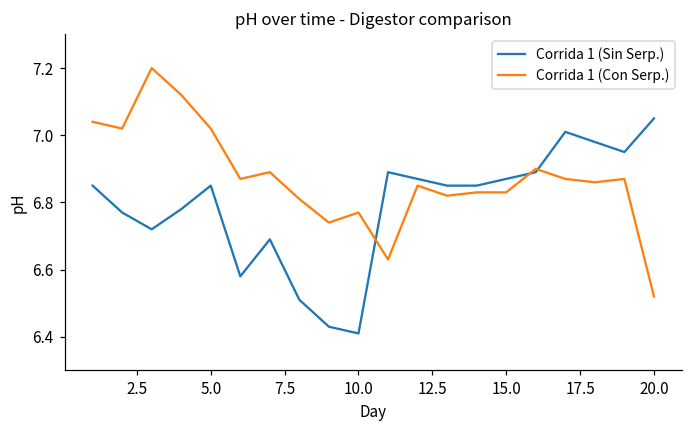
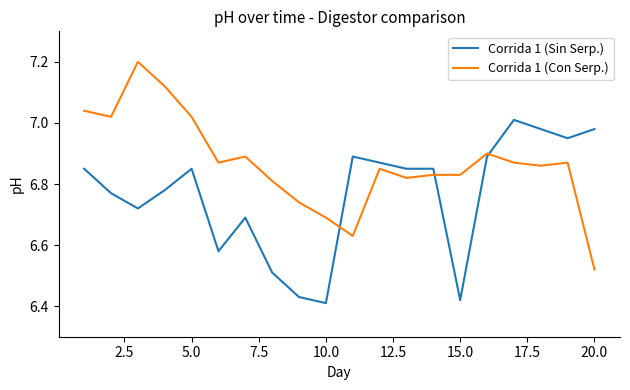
Corrida 1 (Con Serp.), 10.0: 6.77 -> 6.69
Corrida 1 (Sin Serp.), 15.0: 6.87 -> 6.42
Corrida 1 (Sin Serp.), 20.0: 7.05 -> 6.98
